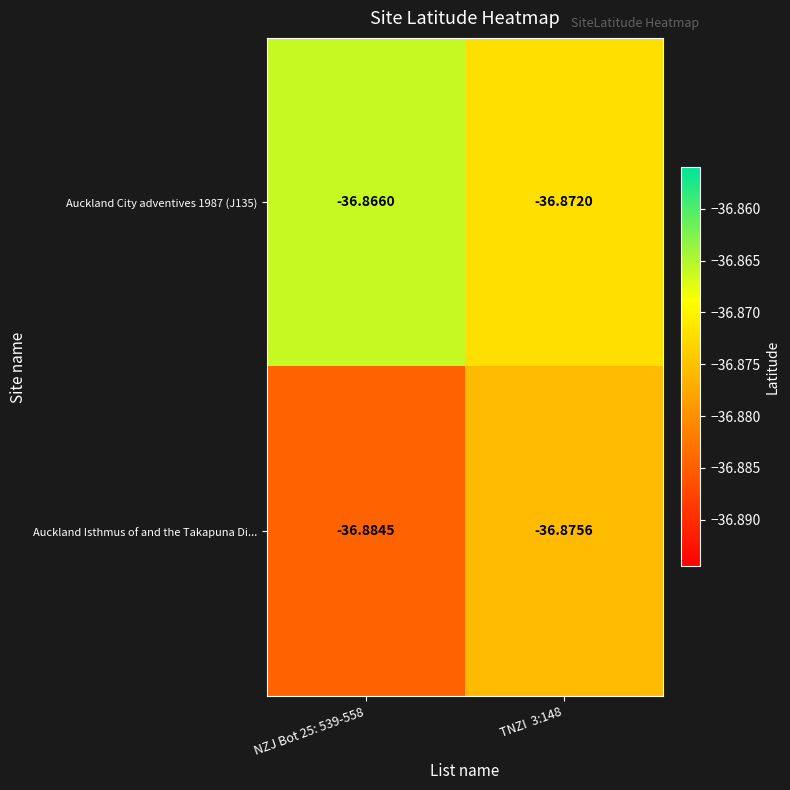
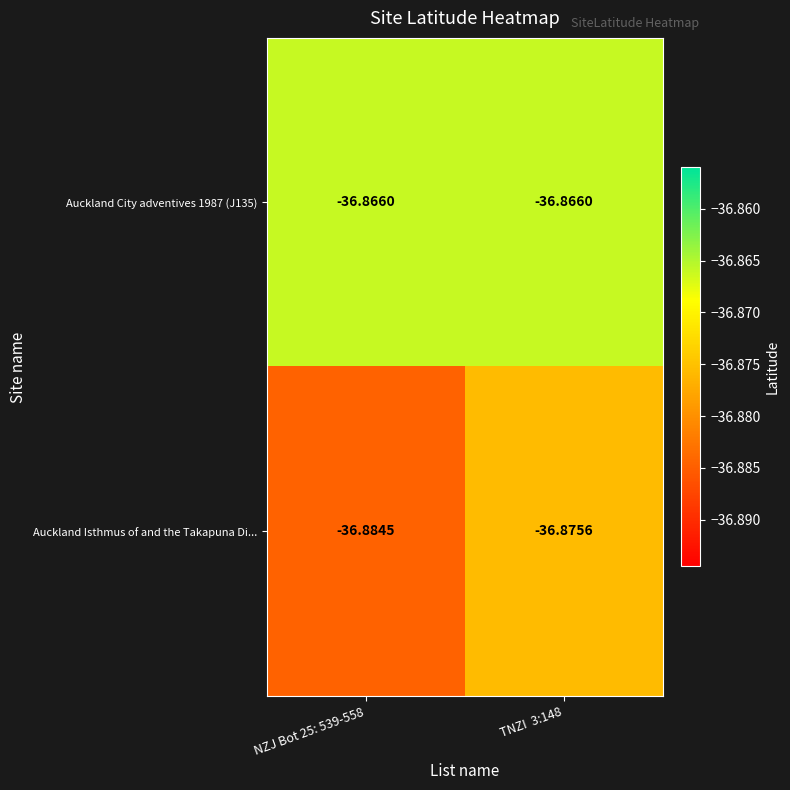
Auckland City adventives 1987 (J135), TNZI 3:148: -36.8720 -> -36.8660
